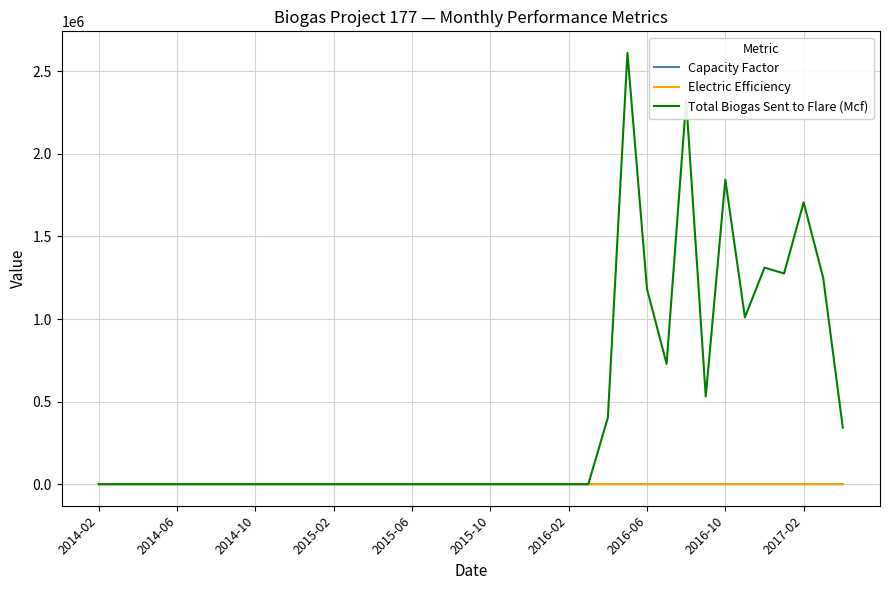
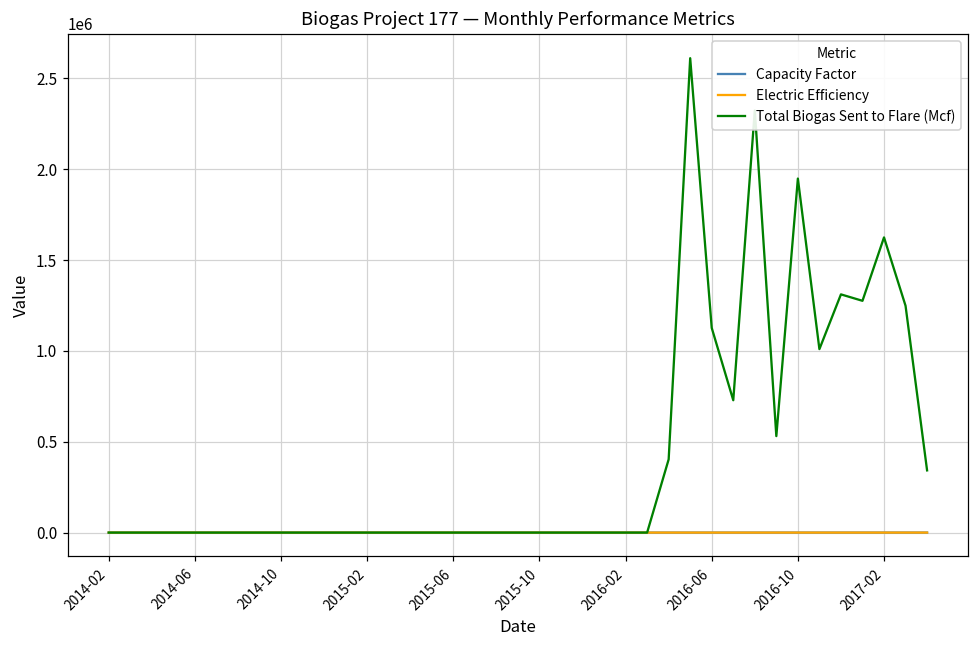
Total Biogas Sent to Flare (Mcf), 2016-06: 1180000 -> 1130000
Total Biogas Sent to Flare (Mcf), 2016-10: 1840000 -> 1950000
Total Biogas Sent to Flare (Mcf), 2017-02: 1710000 -> 1630000
